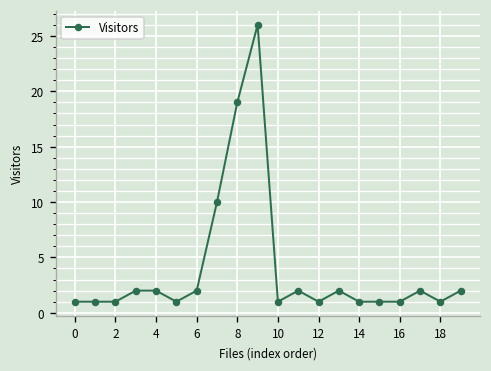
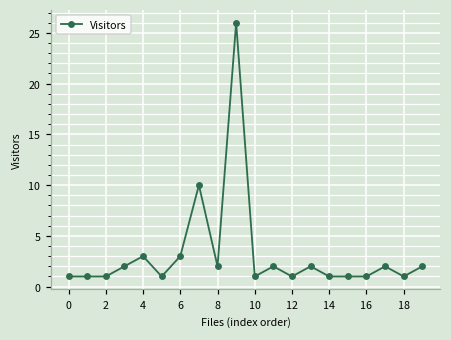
4: 2 -> 3
6: 2 -> 3
8: 19 -> 2
